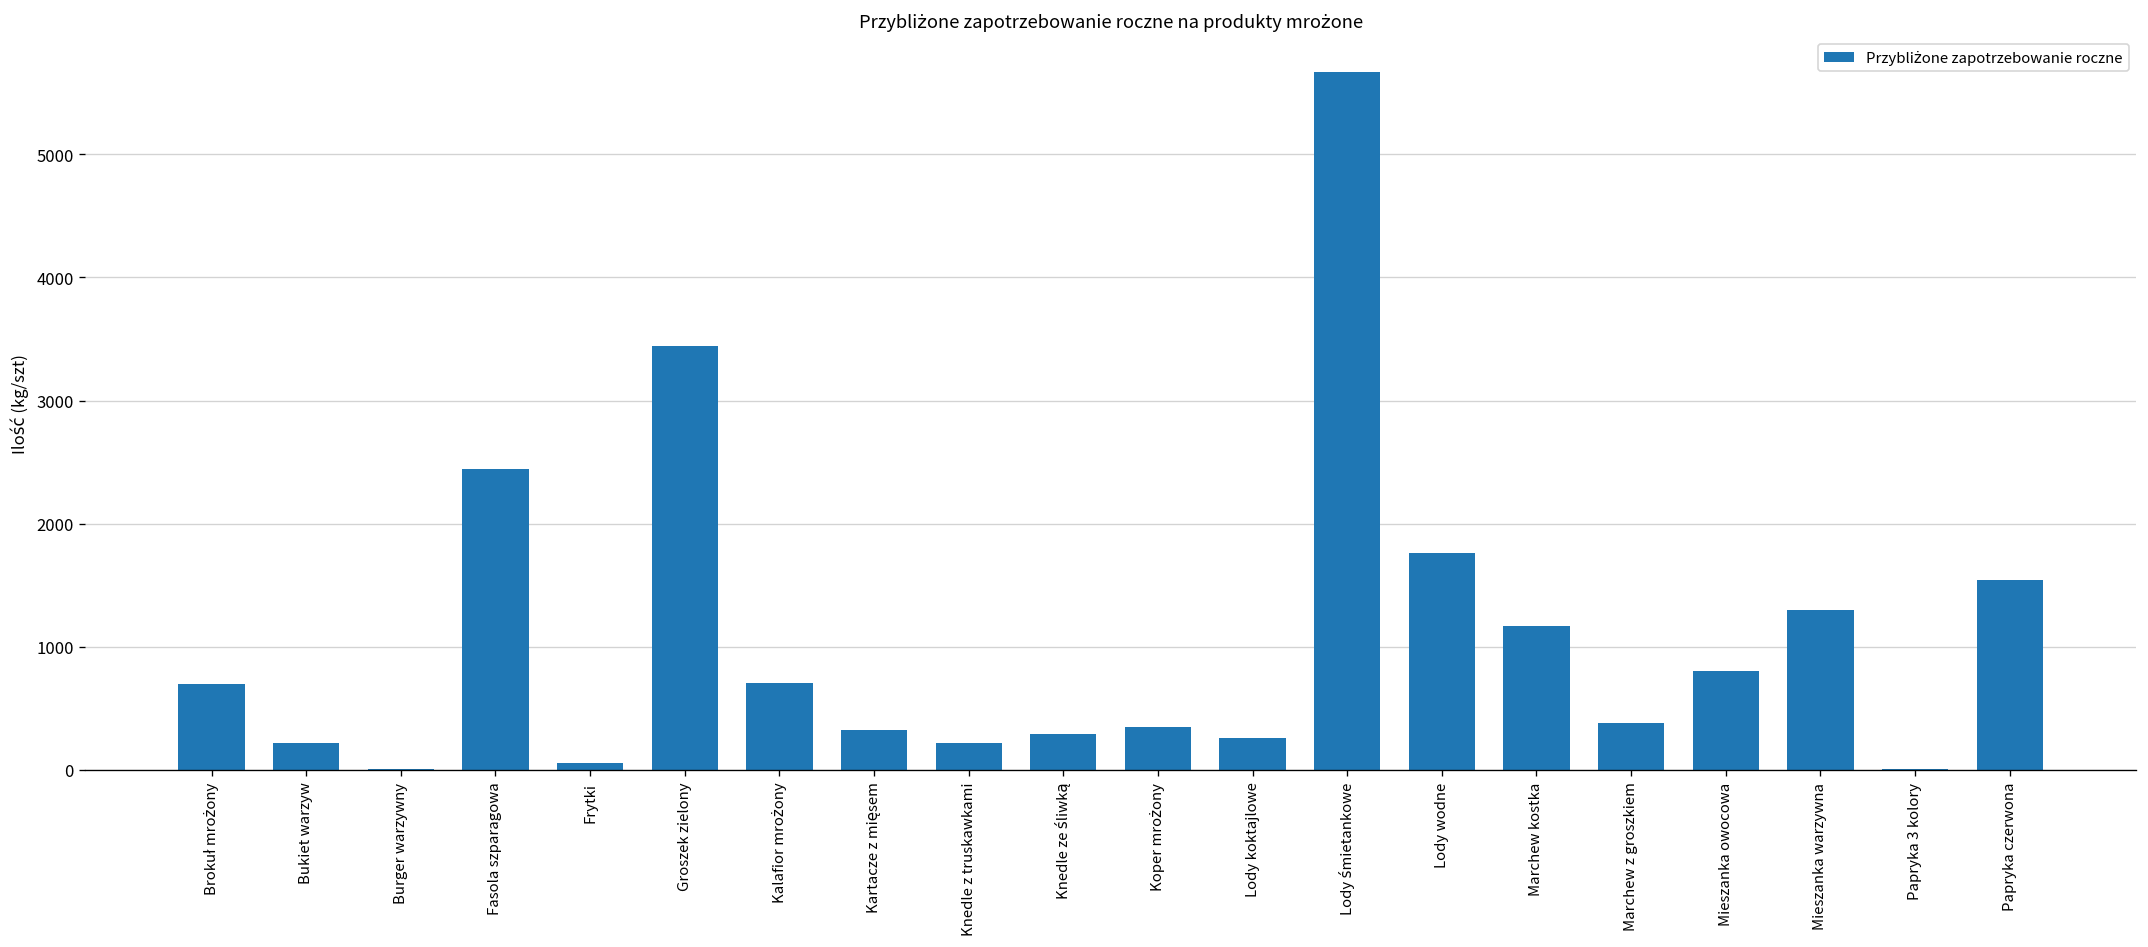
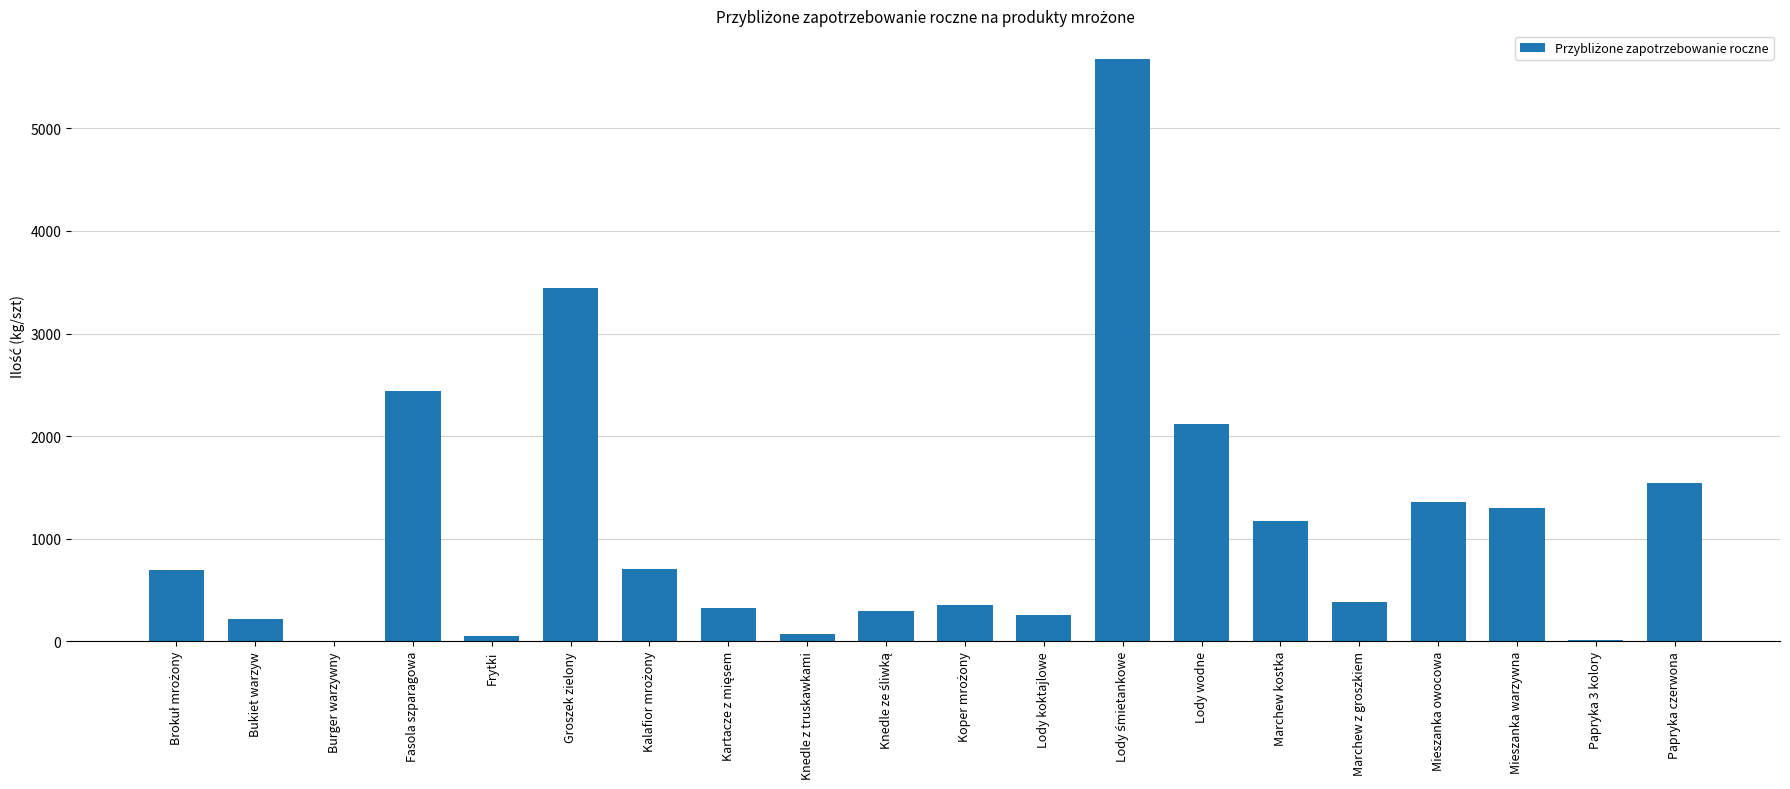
Knedle z truskawkami: 220 -> 70
Lody wodne: 1760 -> 2120
Mieszanka owocowa: 810 -> 1360
